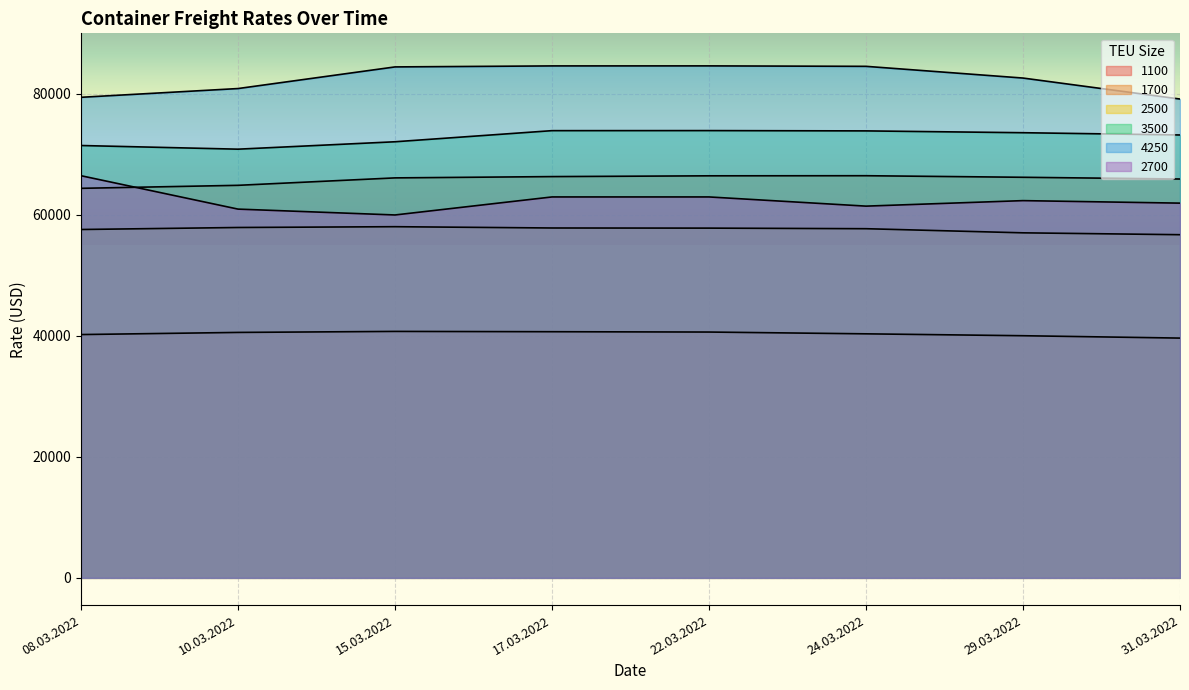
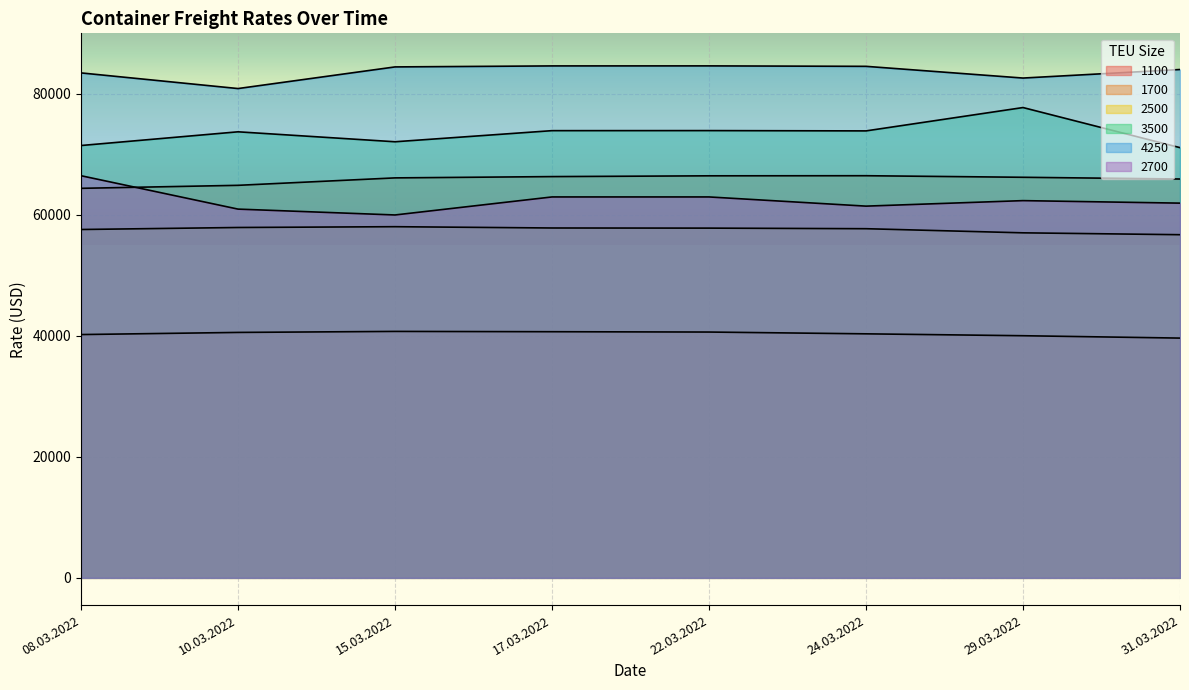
4250, 08.03.2022: 79000 -> 83000
3500, 10.03.2022: 71000 -> 74000
3500, 29.03.2022: 74000 -> 78000
3500, 31.03.2022: 73000 -> 71000
4250, 31.03.2022: 79000 -> 84000
